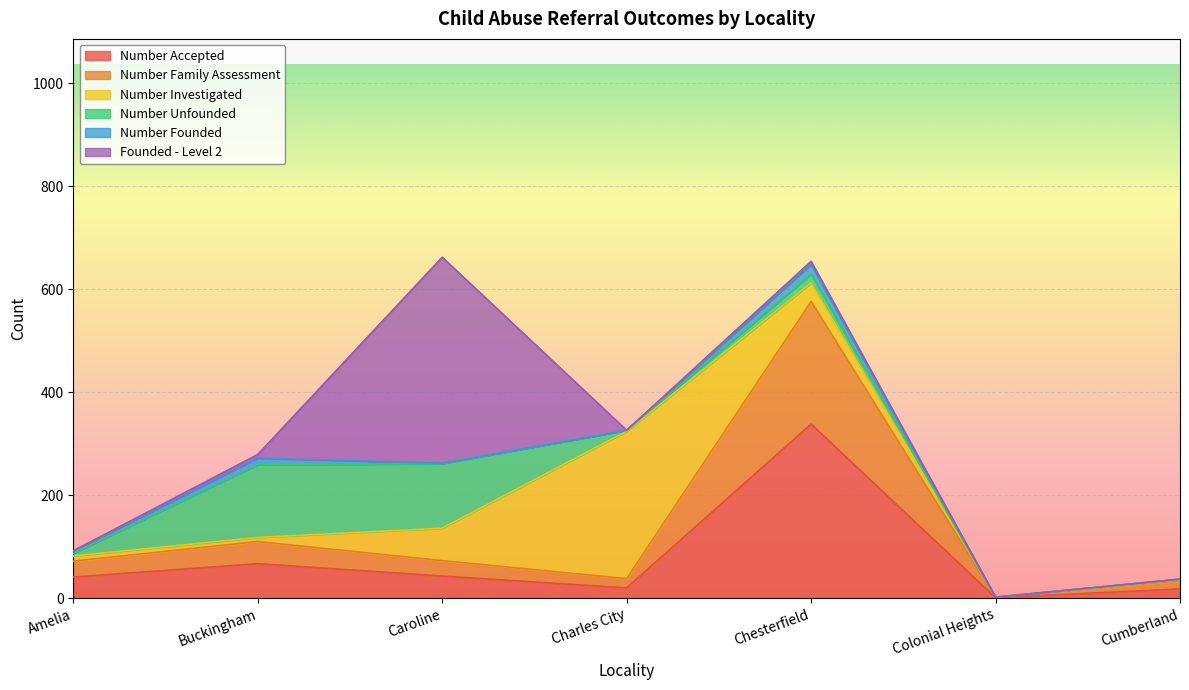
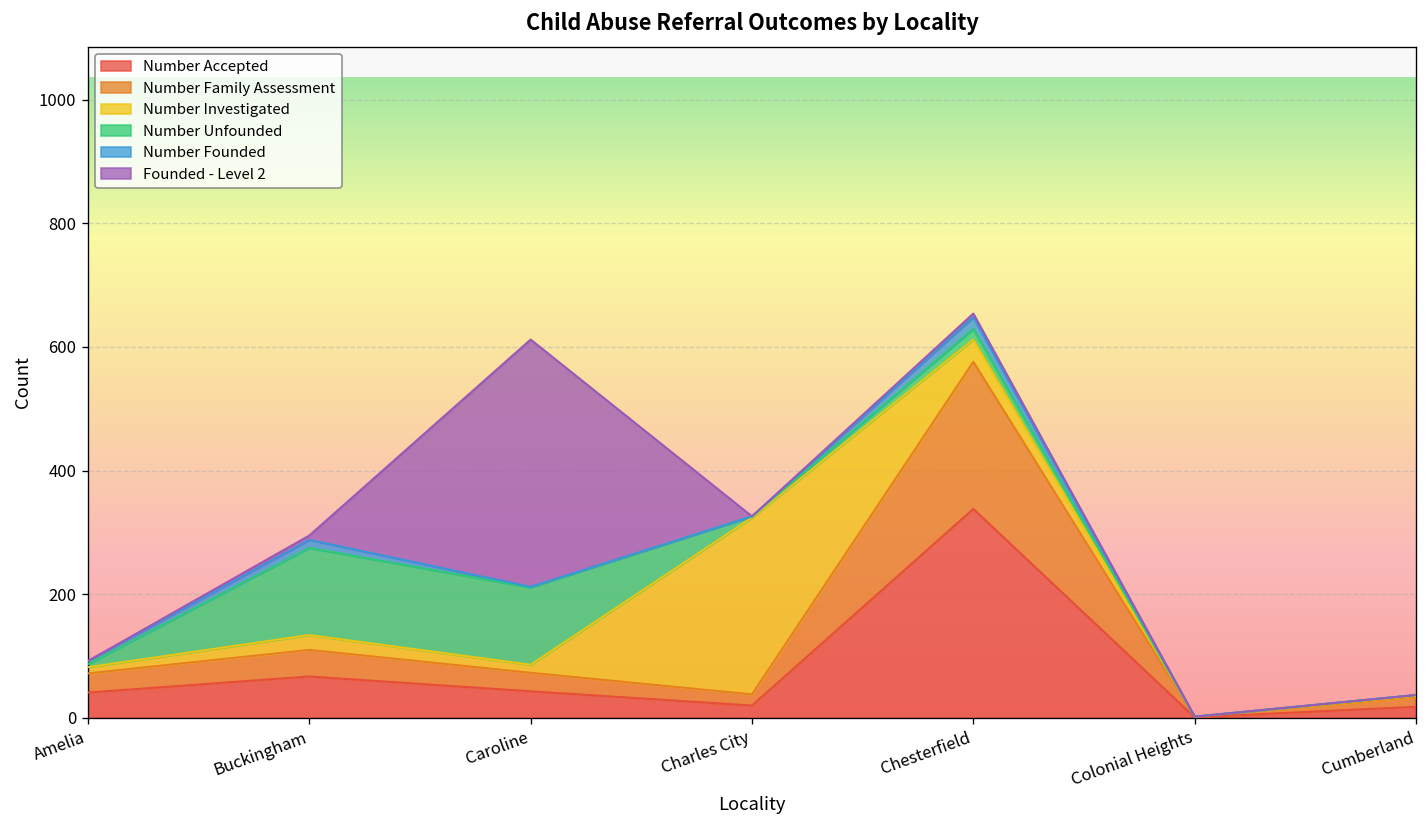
Number Investigated, Buckingham: 10 -> 20
Number Investigated, Caroline: 60 -> 10
